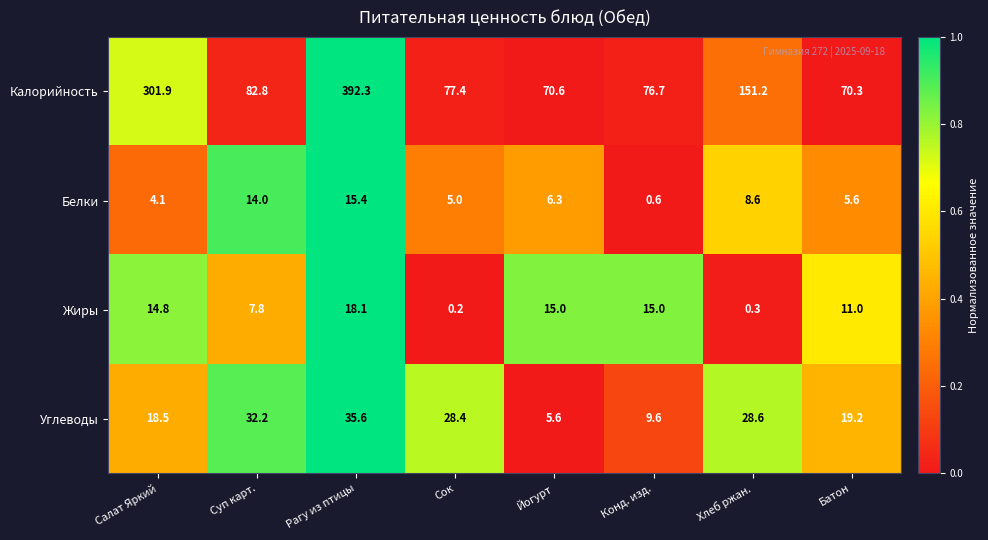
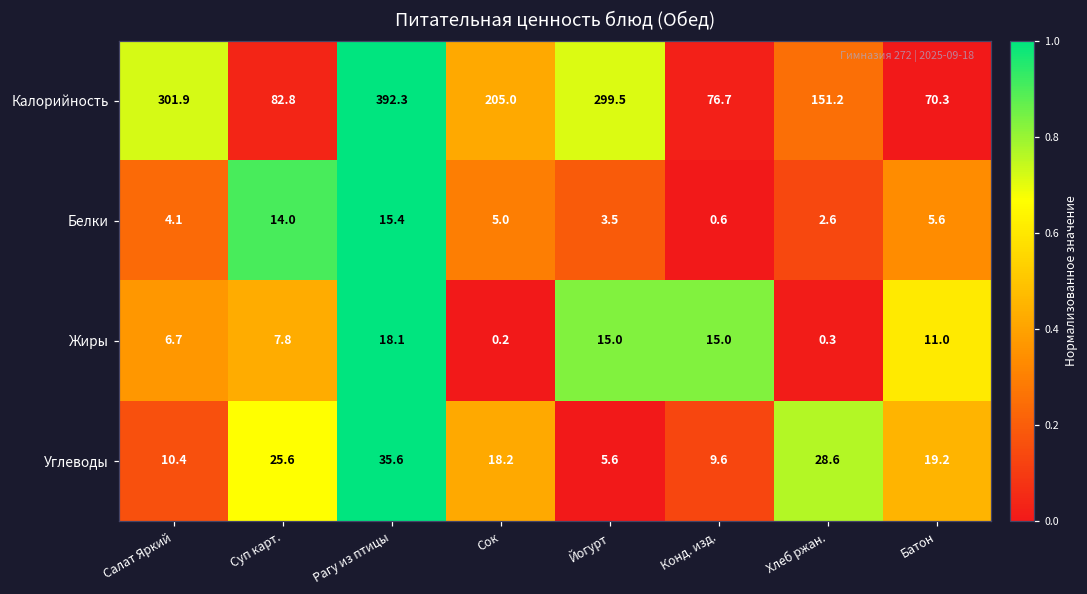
Калорийность, Сок: 77.4 -> 205.0
Калорийность, Йогурт: 70.6 -> 299.5
Белки, Йогурт: 6.3 -> 3.5
Белки, Хлеб ржан.: 8.6 -> 2.6
Жиры, Салат Яркий: 14.8 -> 6.7
Углеводы, Салат Яркий: 18.5 -> 10.4
Углеводы, Суп карт.: 32.2 -> 25.6
Углеводы, Сок: 28.4 -> 18.2
